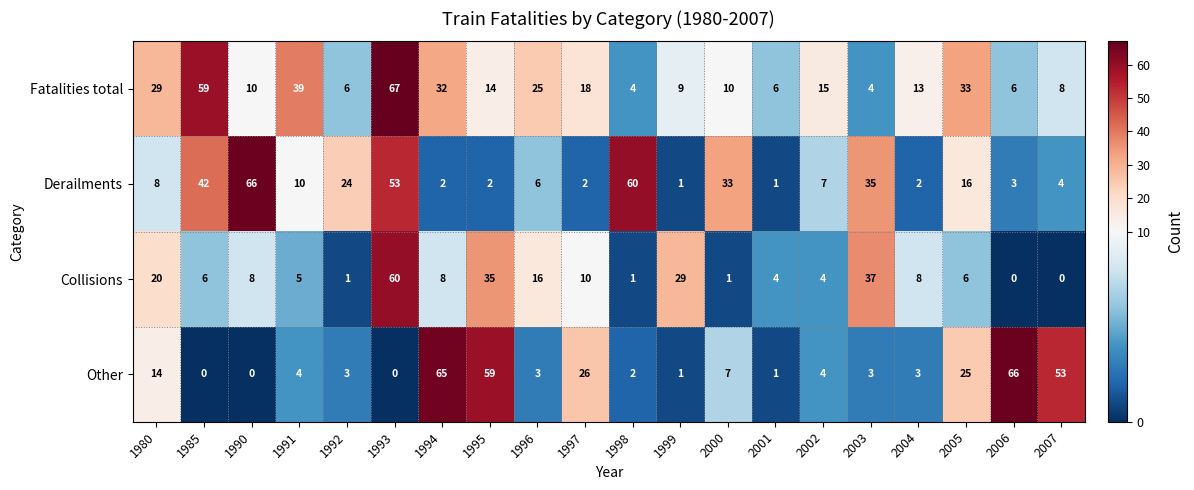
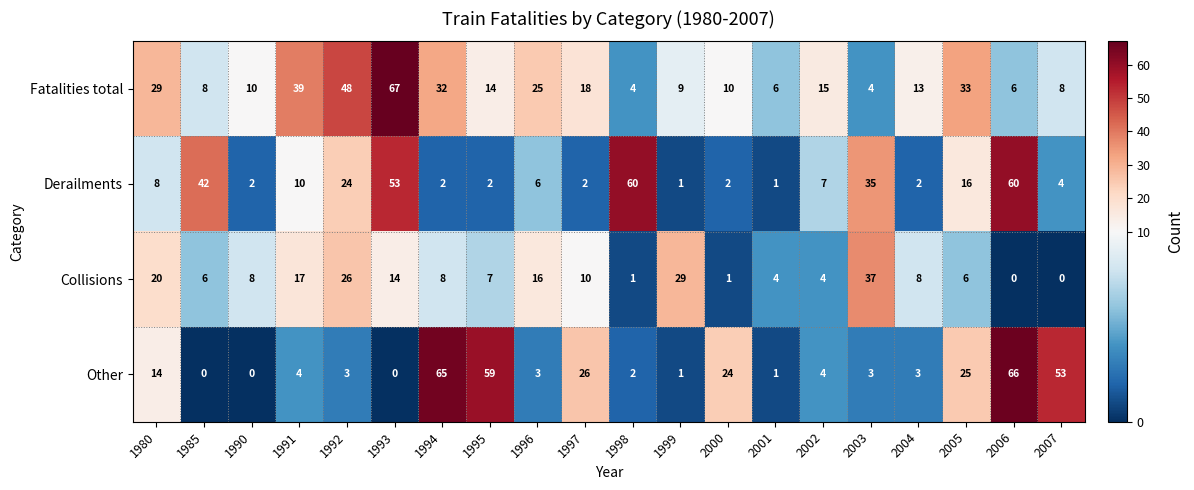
Fatalities total, 1985: 59 -> 8
Fatalities total, 1992: 6 -> 48
Derailments, 1990: 66 -> 2
Derailments, 2000: 33 -> 2
Derailments, 2006: 3 -> 60
Collisions, 1991: 5 -> 17
Collisions, 1992: 1 -> 26
Collisions, 1993: 60 -> 14
Collisions, 1995: 35 -> 7
Other, 2000: 7 -> 24
